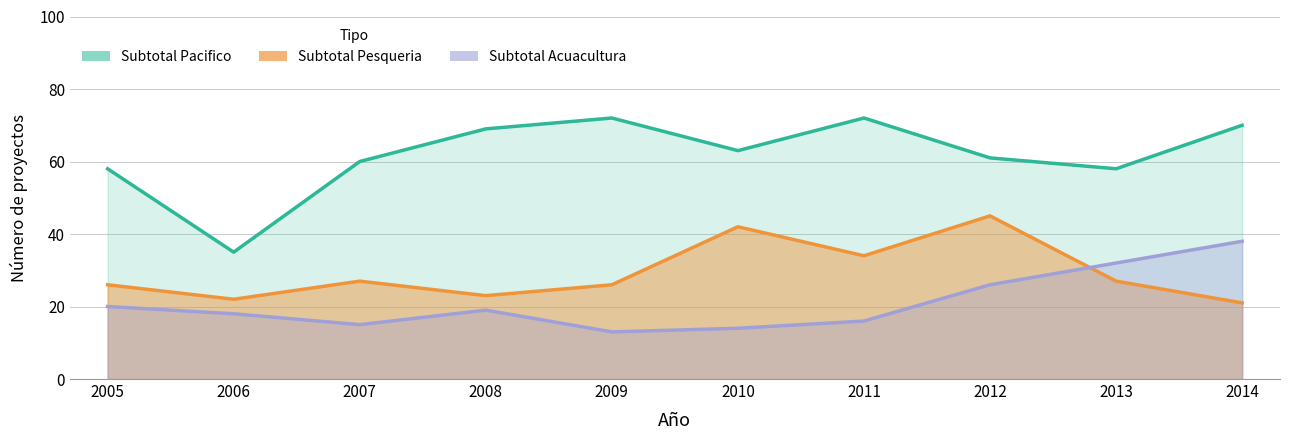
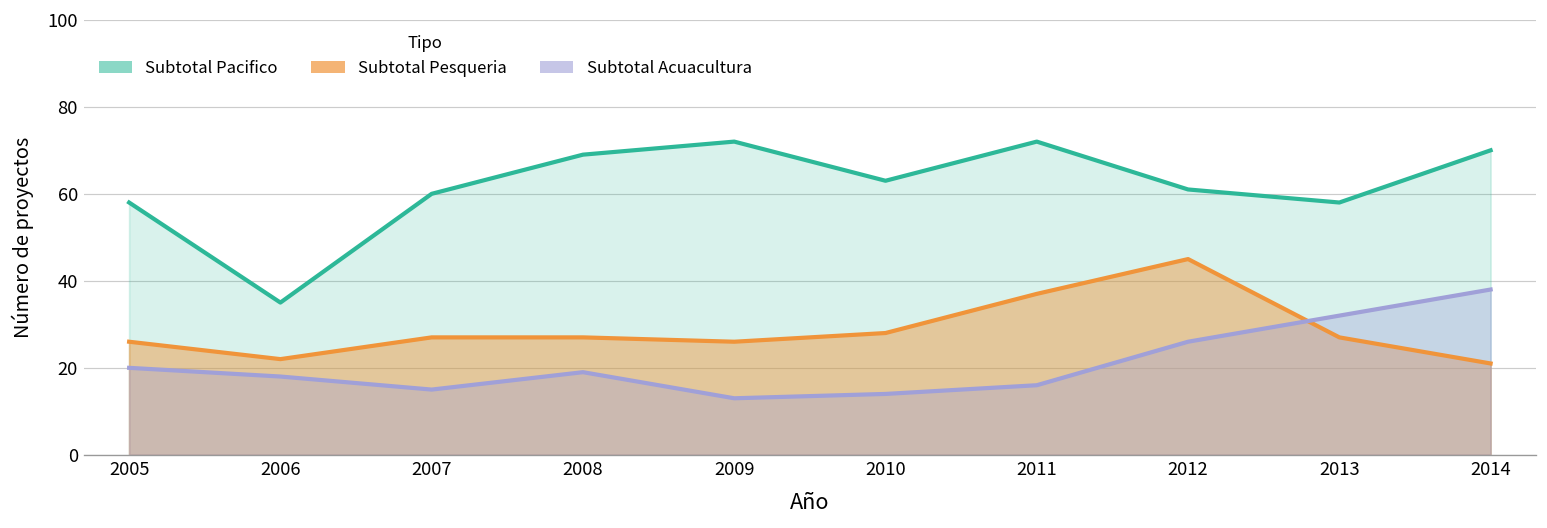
Subtotal Pesqueria, 2008: 23 -> 27
Subtotal Pesqueria, 2010: 42 -> 28
Subtotal Pesqueria, 2011: 34 -> 37
